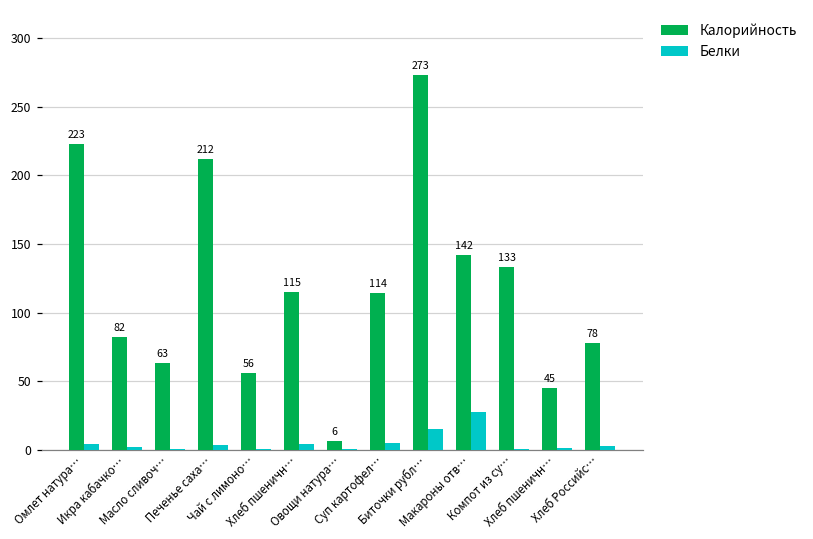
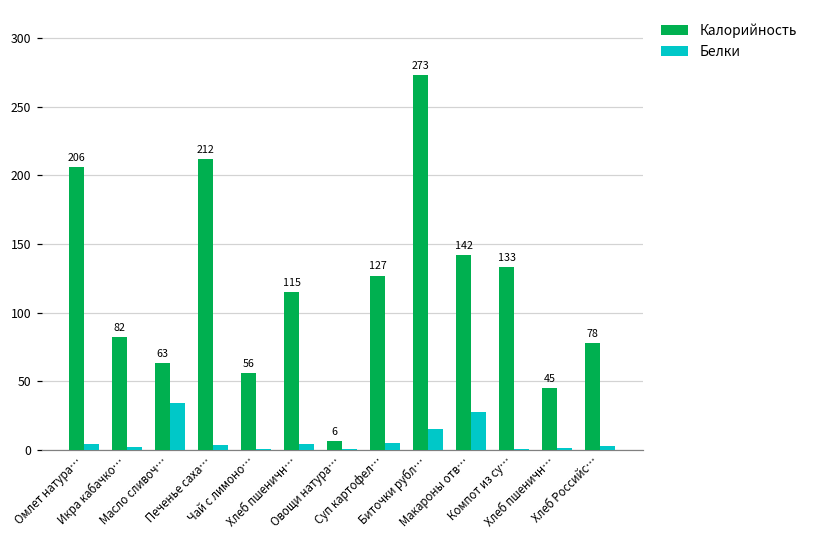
Калорийность, Омлет натура…: 223 -> 206
Белки, Масло сливоч…: 0 -> 34
Калорийность, Суп картофел…: 114 -> 127
